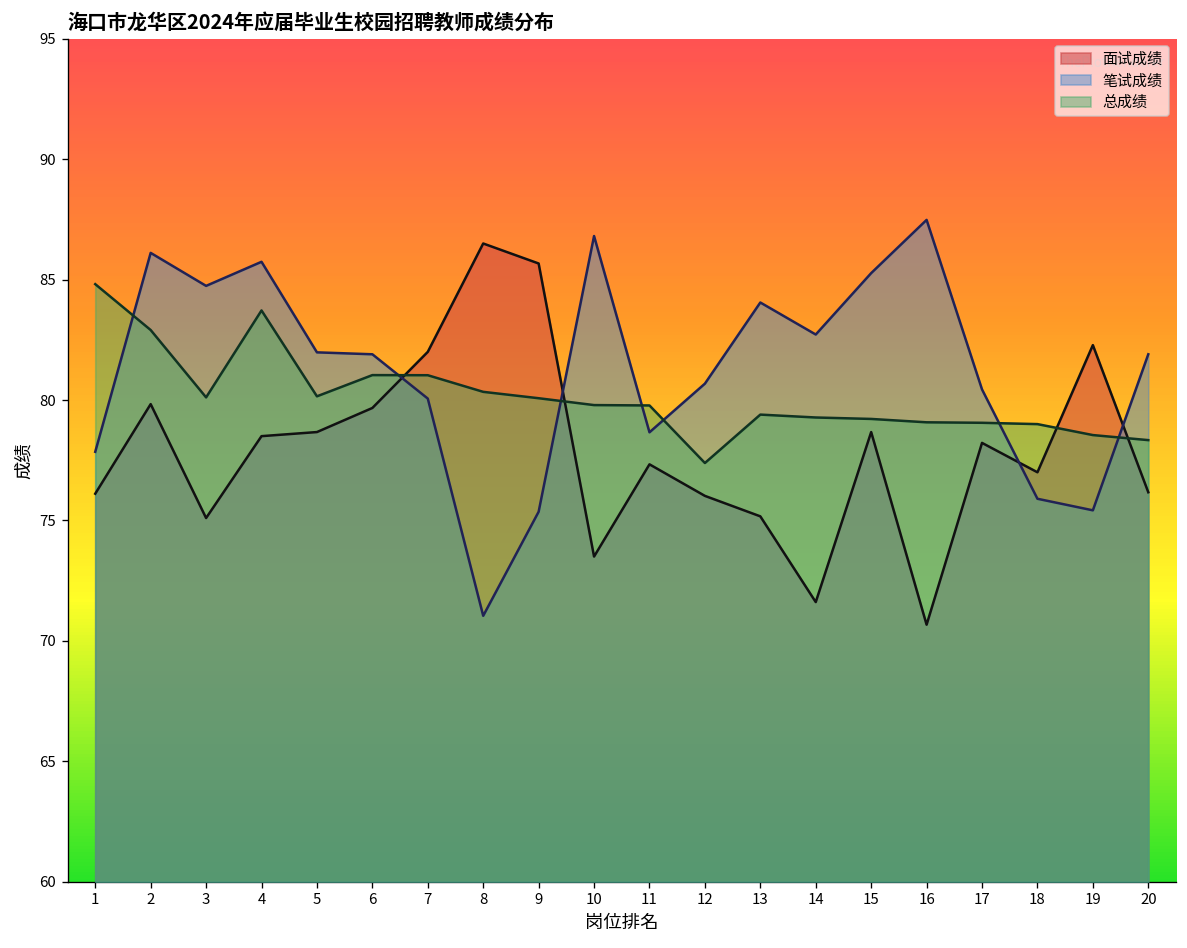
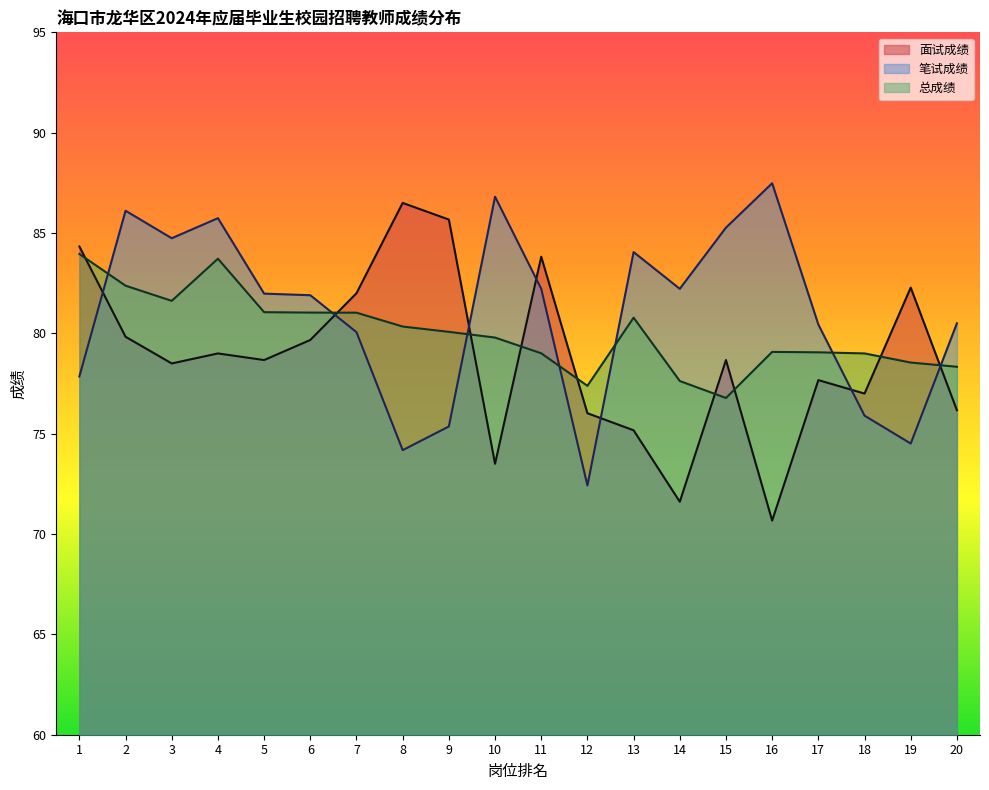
面试成绩, 1: 76.1 -> 84.3
总成绩, 1: 84.8 -> 84.0
总成绩, 2: 82.9 -> 82.4
面试成绩, 3: 75.1 -> 78.5
总成绩, 3: 80.1 -> 81.6
面试成绩, 4: 78.5 -> 79.0
总成绩, 5: 80.2 -> 81.1
笔试成绩, 8: 71.0 -> 74.2
面试成绩, 11: 77.3 -> 83.8
笔试成绩, 11: 78.7 -> 82.2
总成绩, 11: 79.8 -> 79.0
笔试成绩, 12: 80.7 -> 72.4
总成绩, 13: 79.4 -> 80.8
笔试成绩, 14: 82.7 -> 82.2
总成绩, 14: 79.3 -> 77.6
总成绩, 15: 79.2 -> 76.8
面试成绩, 17: 78.2 -> 77.7
笔试成绩, 19: 75.4 -> 74.5
笔试成绩, 20: 81.9 -> 80.5
